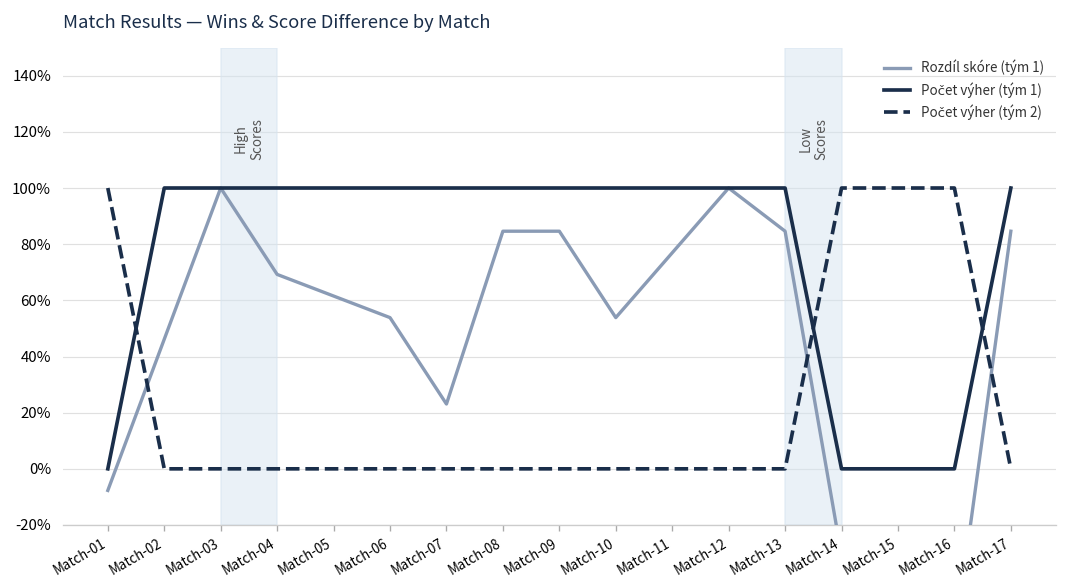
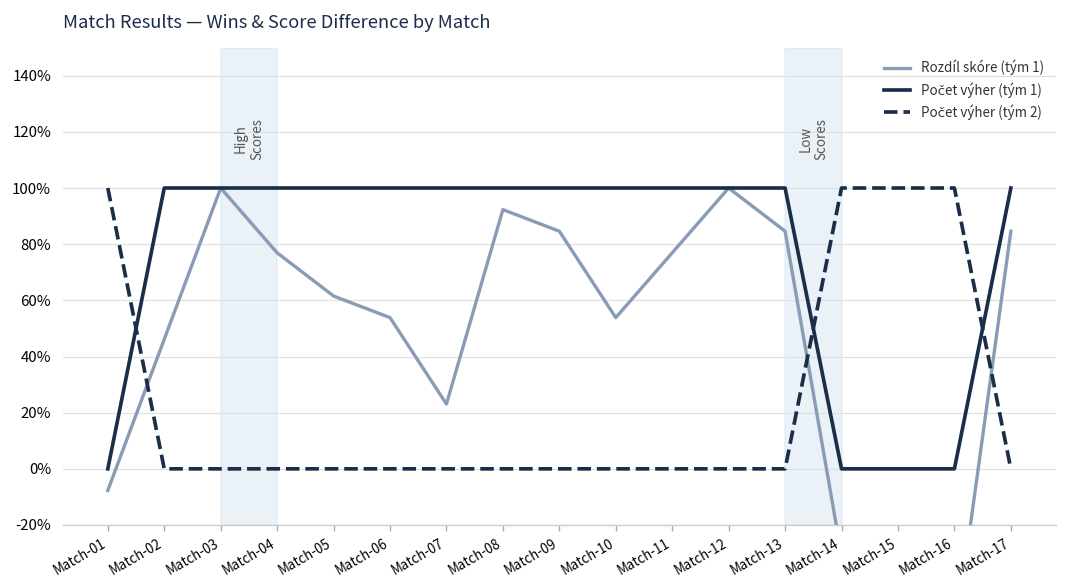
Rozdíl skóre (tým 1), Match-04: 69% -> 77%
Rozdíl skóre (tým 1), Match-08: 85% -> 92%
